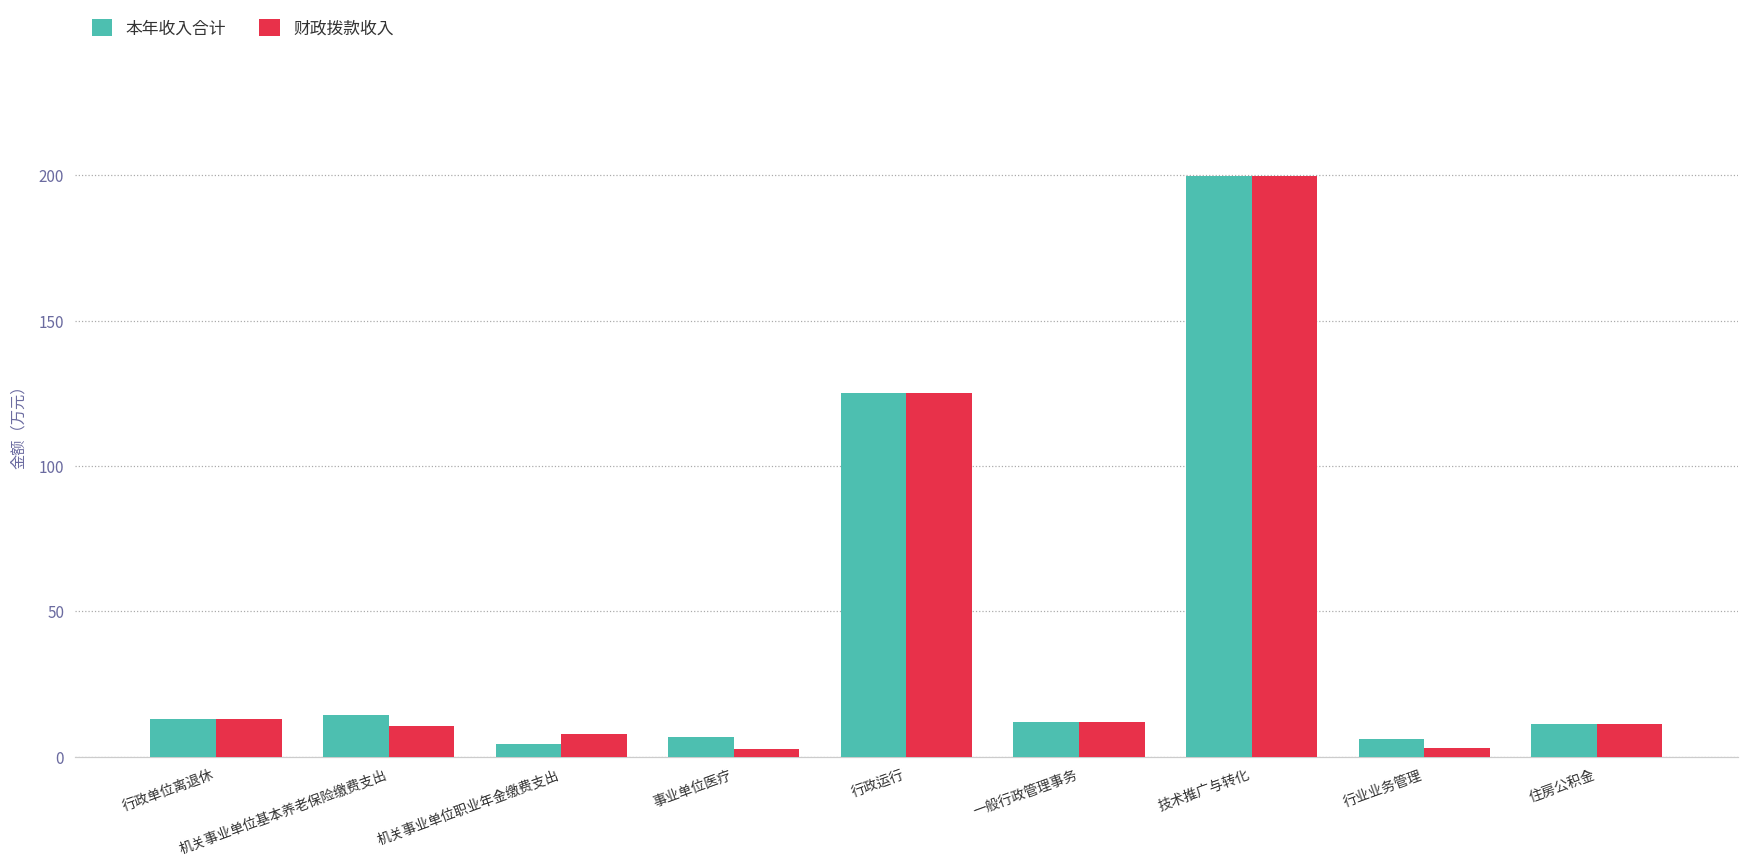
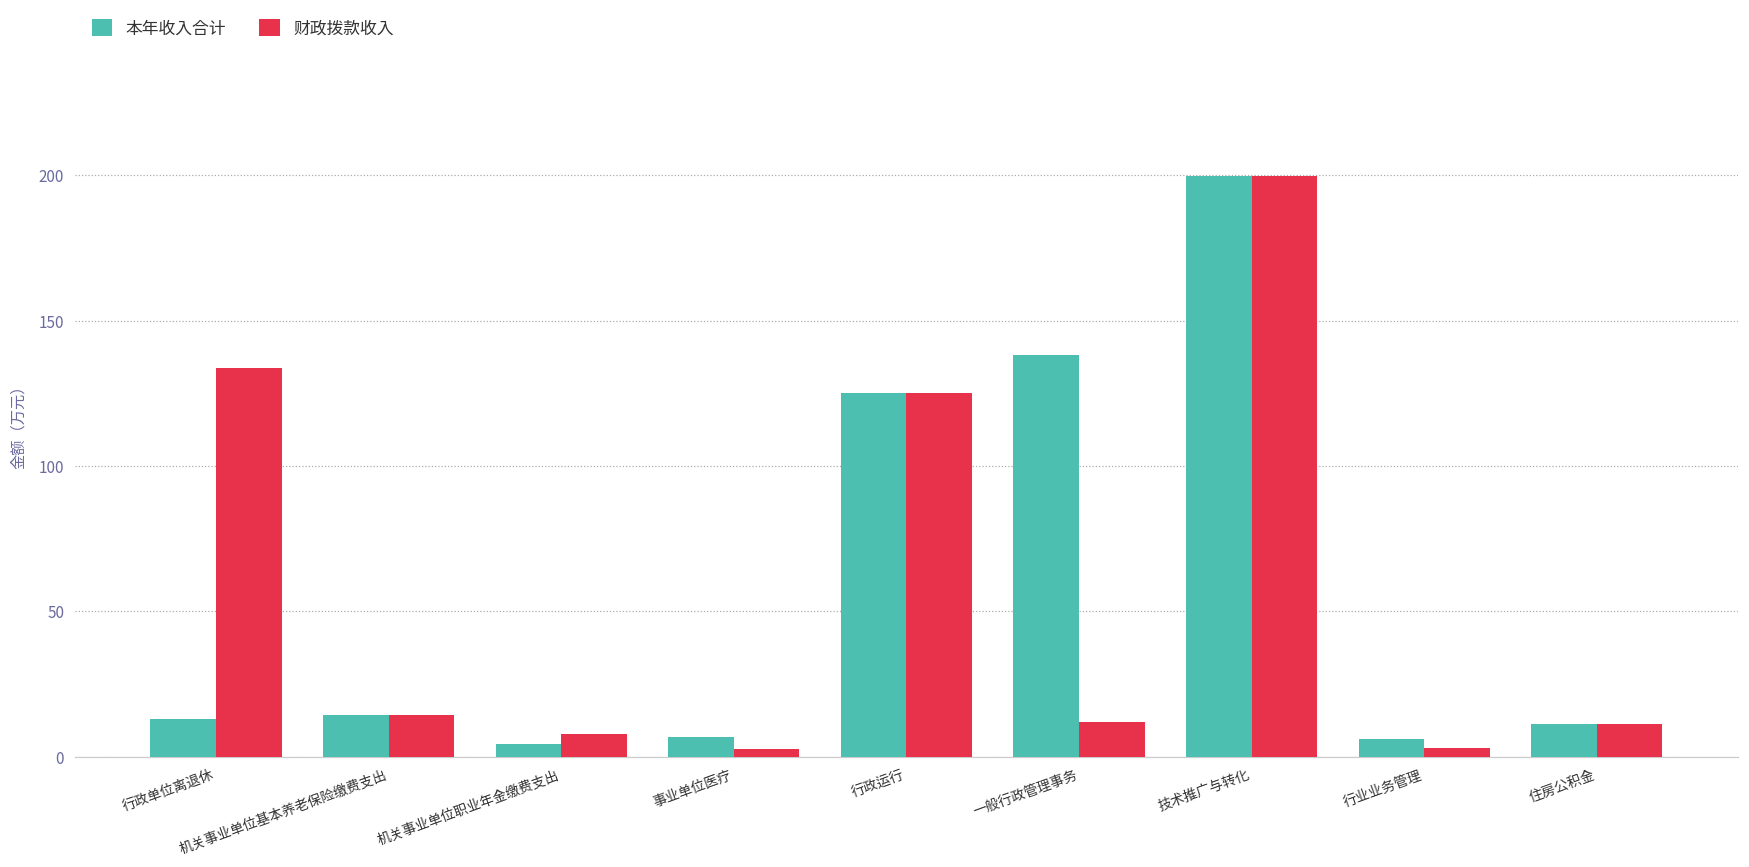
财政拨款收入, 行政单位离退休: 13 -> 134
财政拨款收入, 机关事业单位基本养老保险缴费支出: 11 -> 14
本年收入合计, 一般行政管理事务: 12 -> 138
